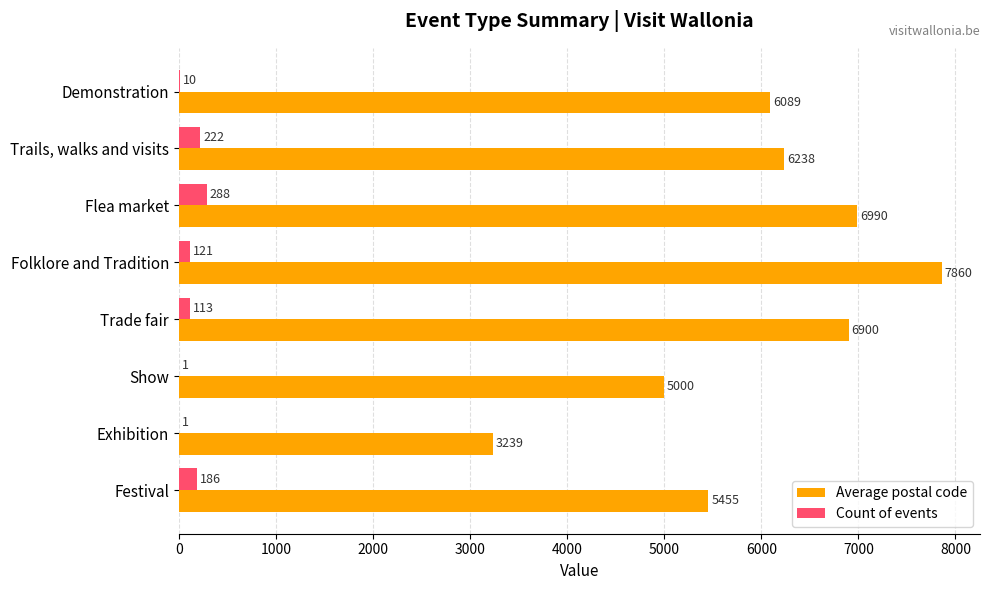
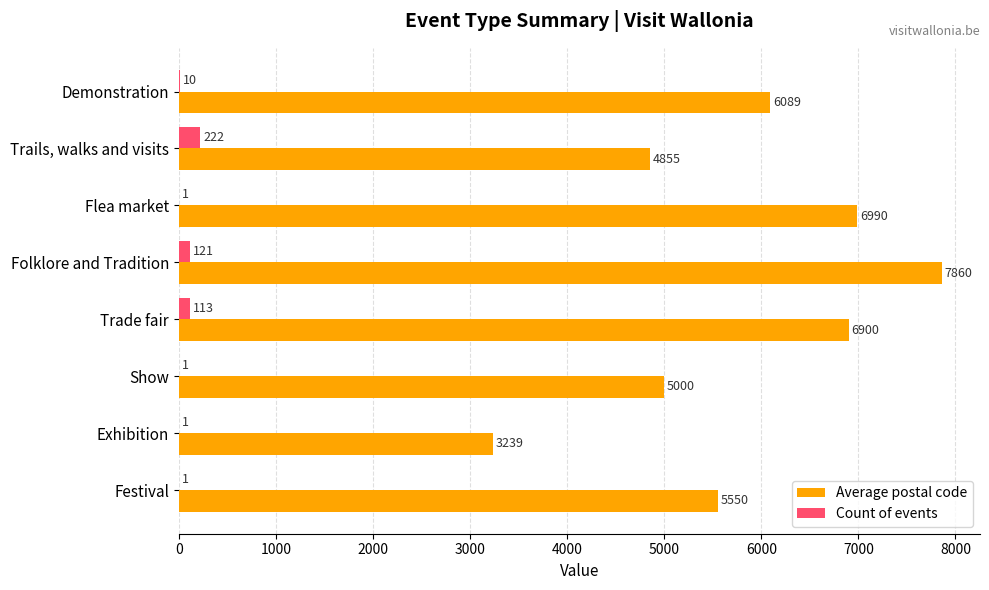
Average postal code, Trails, walks and visits: 6238 -> 4855
Count of events, Flea market: 288 -> 1
Count of events, Festival: 186 -> 1
Average postal code, Festival: 5455 -> 5550
